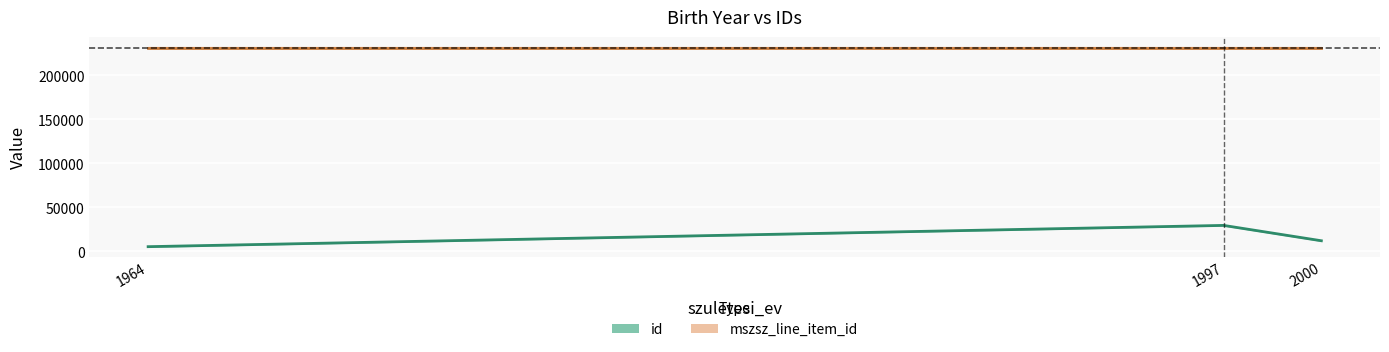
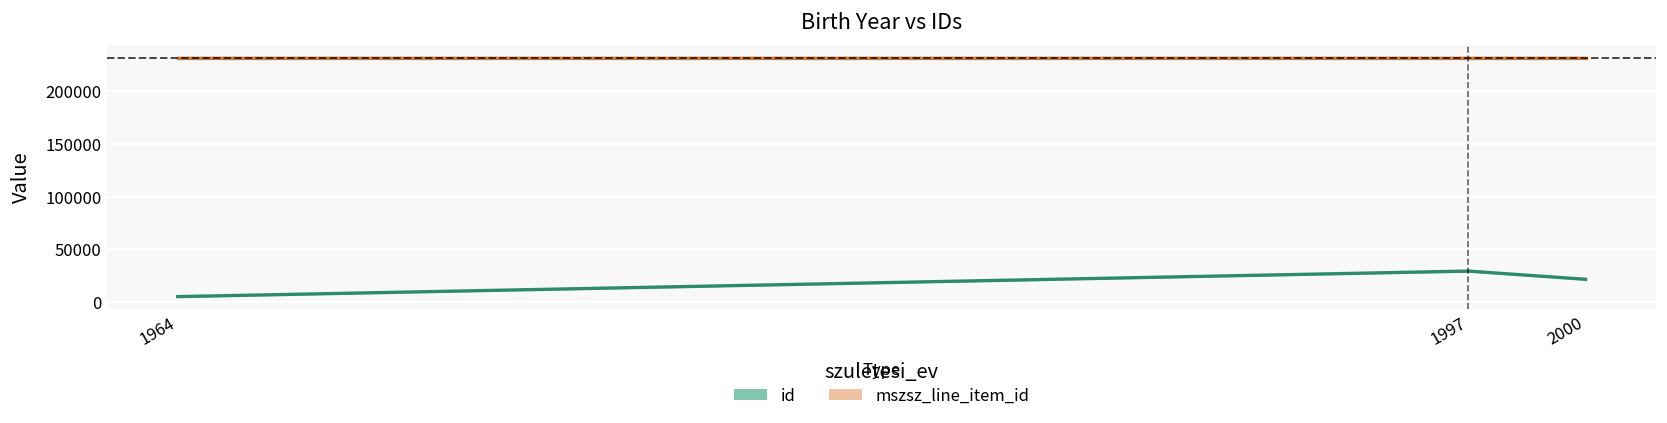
id, 2000: 10000 -> 20000
